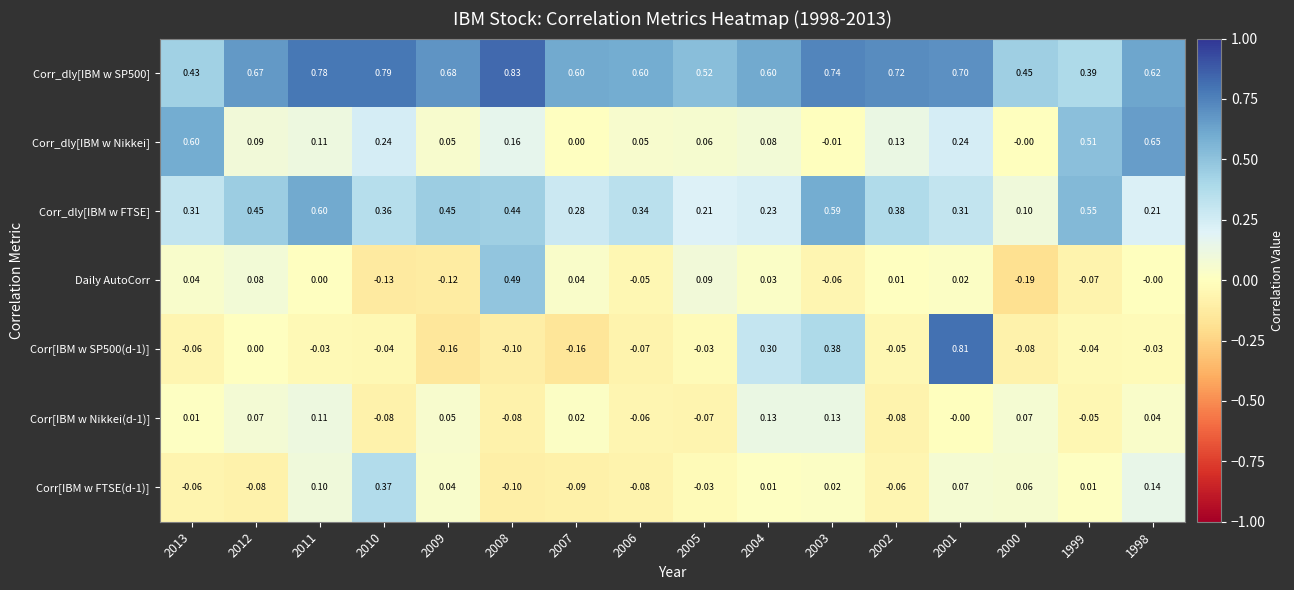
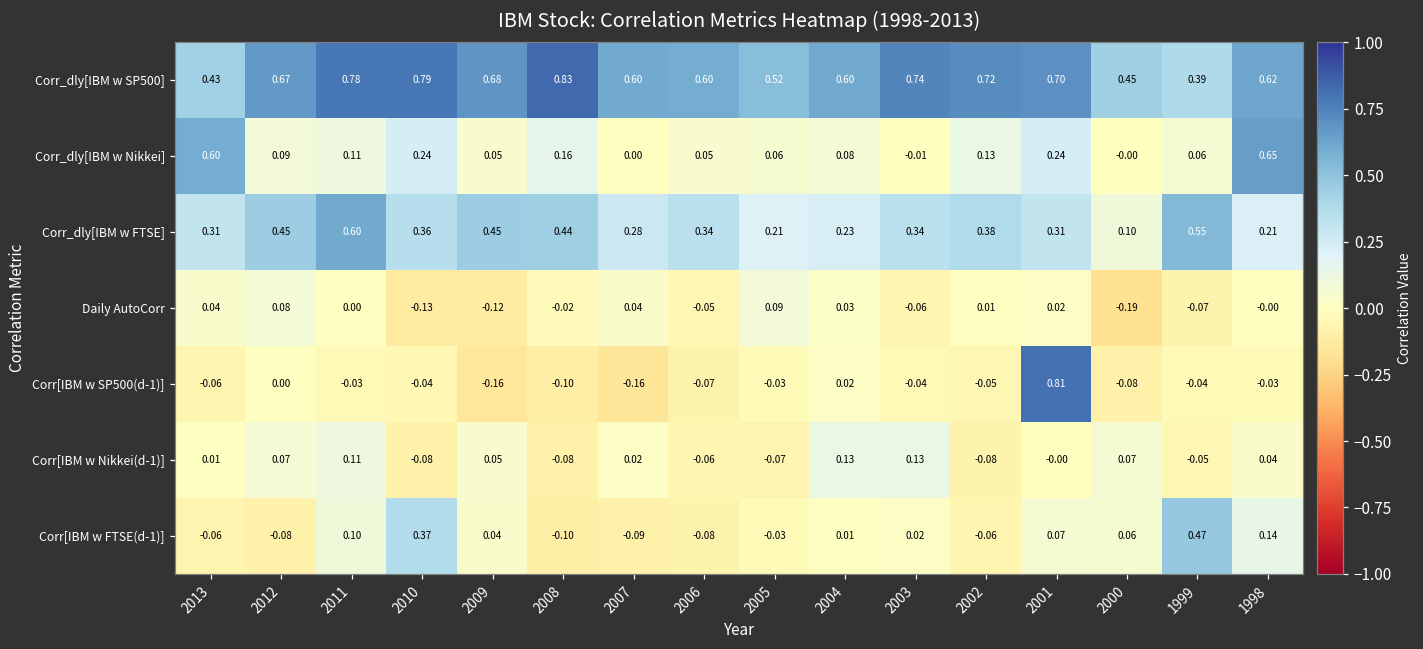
Corr_dly[IBM w Nikkei], 1999: 0.51 -> 0.06
Corr_dly[IBM w FTSE], 2003: 0.59 -> 0.34
Daily AutoCorr, 2008: 0.49 -> -0.02
Corr[IBM w SP500(d-1)], 2004: 0.30 -> 0.02
Corr[IBM w SP500(d-1)], 2003: 0.38 -> -0.04
Corr[IBM w FTSE(d-1)], 1999: 0.01 -> 0.47
